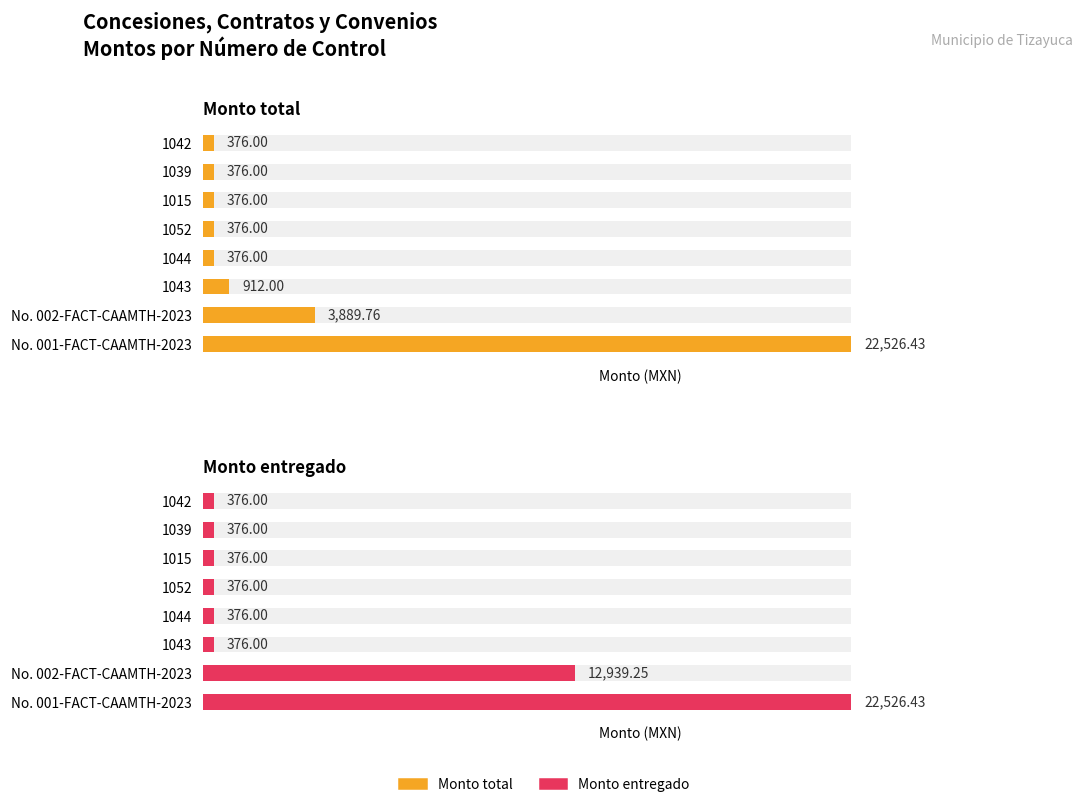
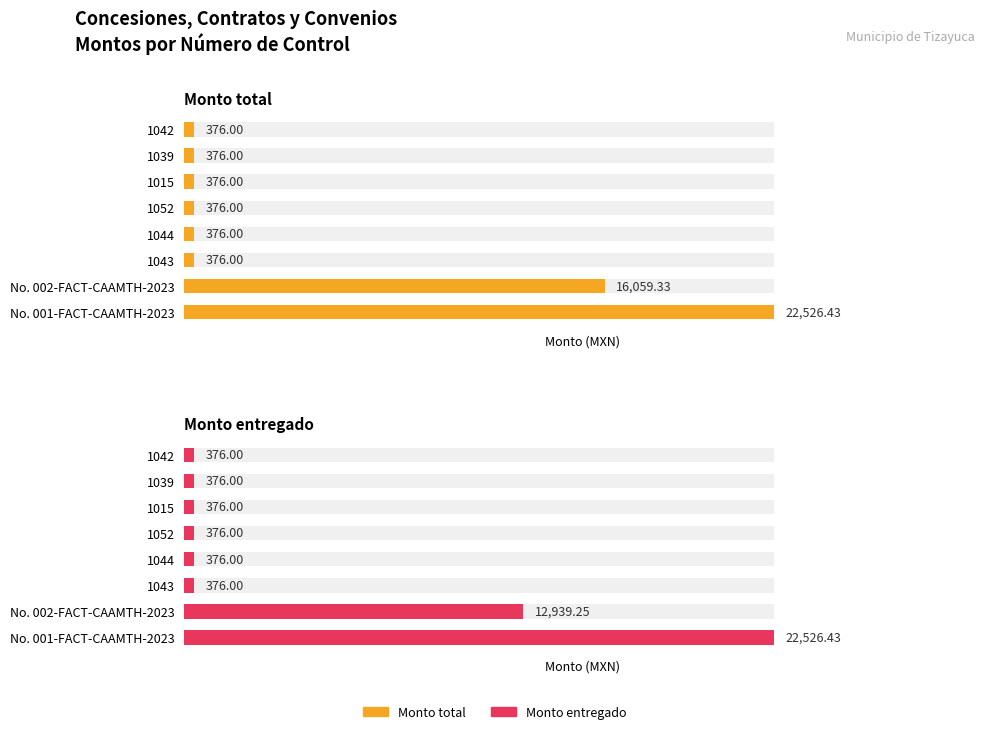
Monto total, Monto total, 1043: 912.00 -> 376.00
Monto total, Monto total, No. 002-FACT-CAAMTH-2023: 3,889.76 -> 16,059.33
